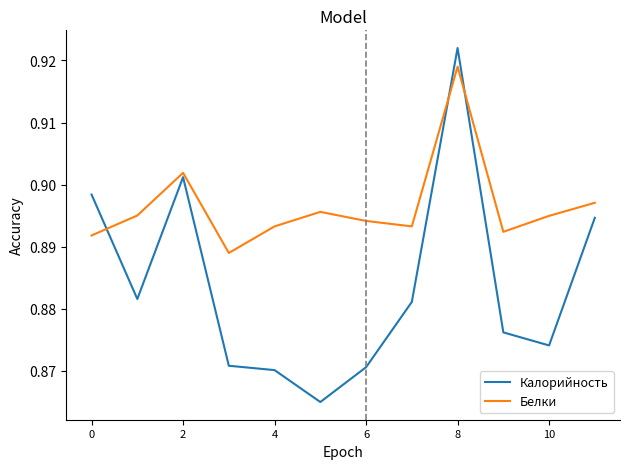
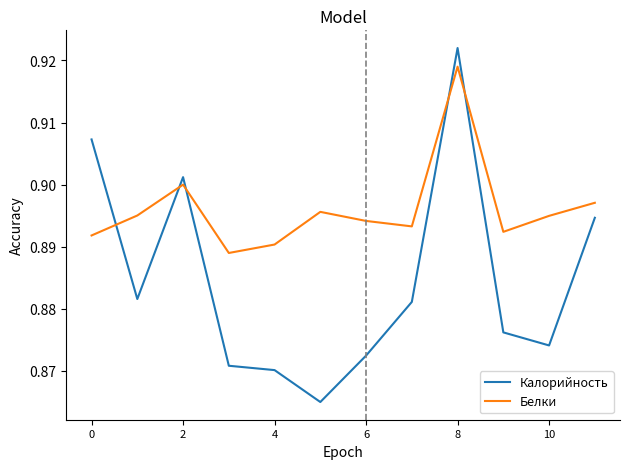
Калорийность, 0: 0.898 -> 0.907
Белки, 2: 0.902 -> 0.900
Белки, 4: 0.893 -> 0.890
Калорийность, 6: 0.871 -> 0.872
